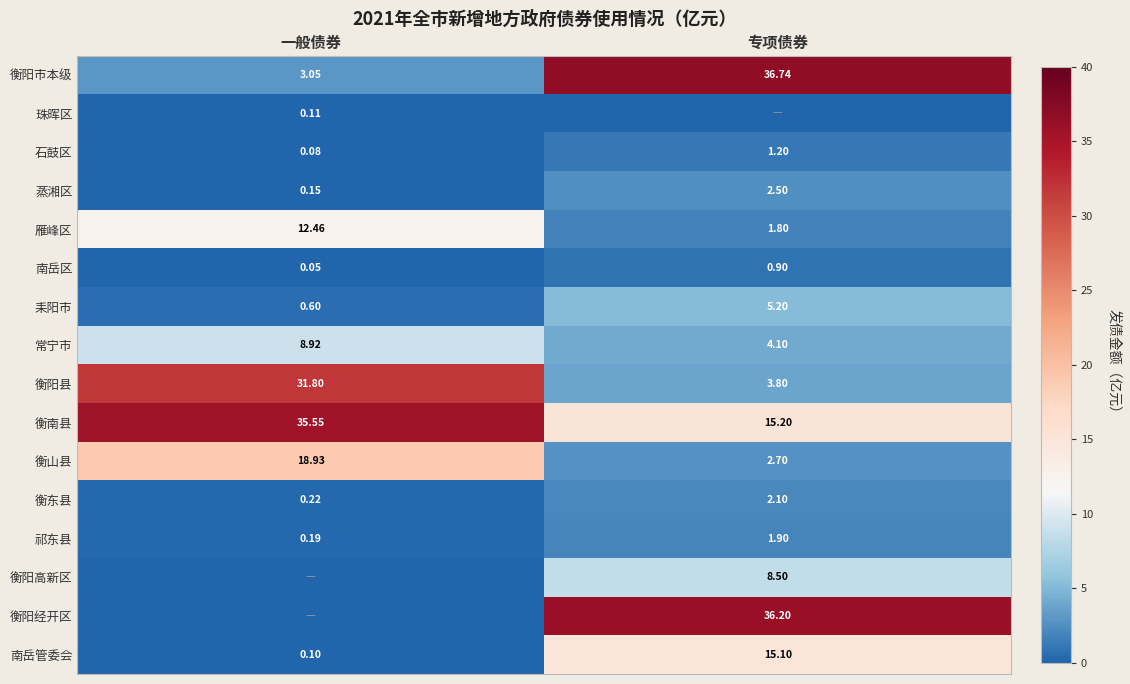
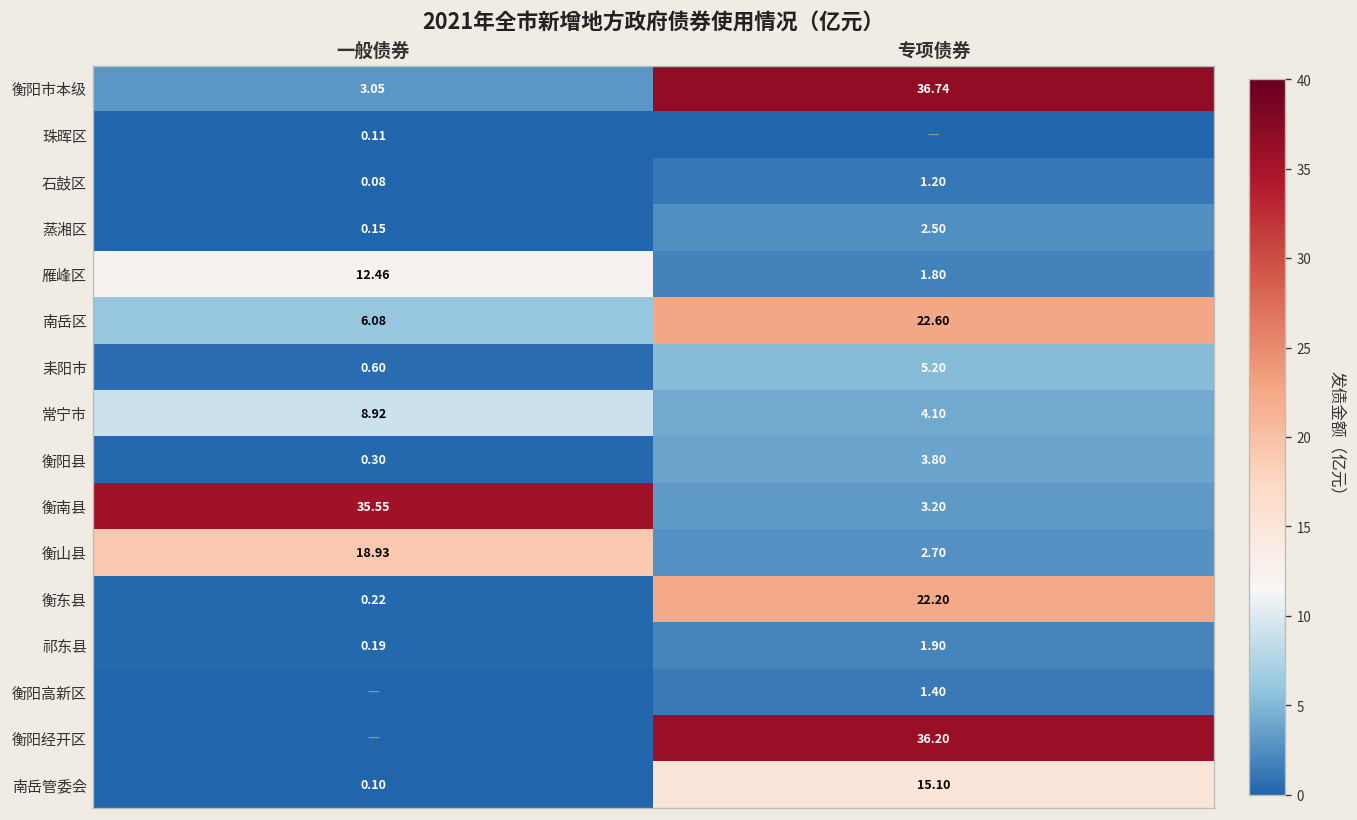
南岳区, 一般债券: 0.05 -> 6.08
南岳区, 专项债券: 0.90 -> 22.60
衡阳县, 一般债券: 31.80 -> 0.30
衡南县, 专项债券: 15.20 -> 3.20
衡东县, 专项债券: 2.10 -> 22.20
衡阳高新区, 专项债券: 8.50 -> 1.40
